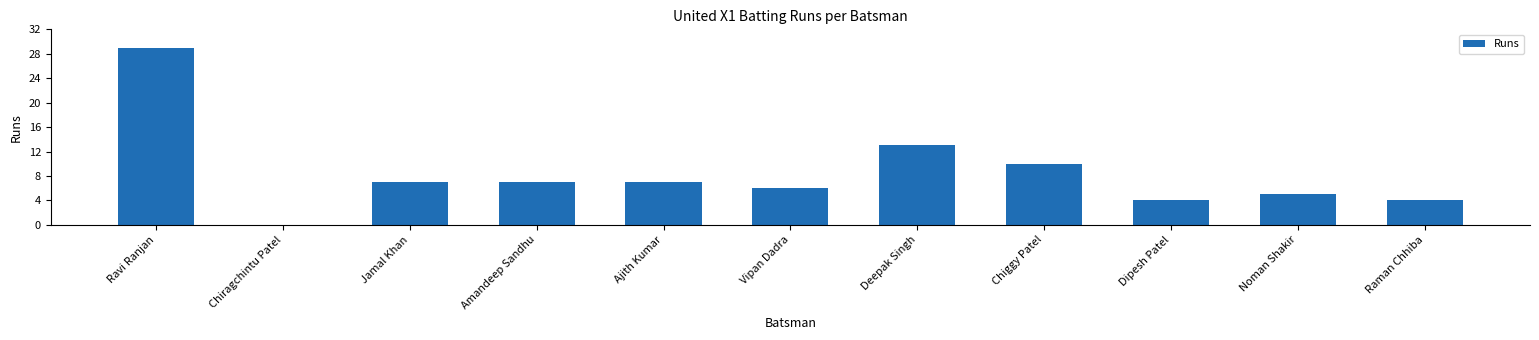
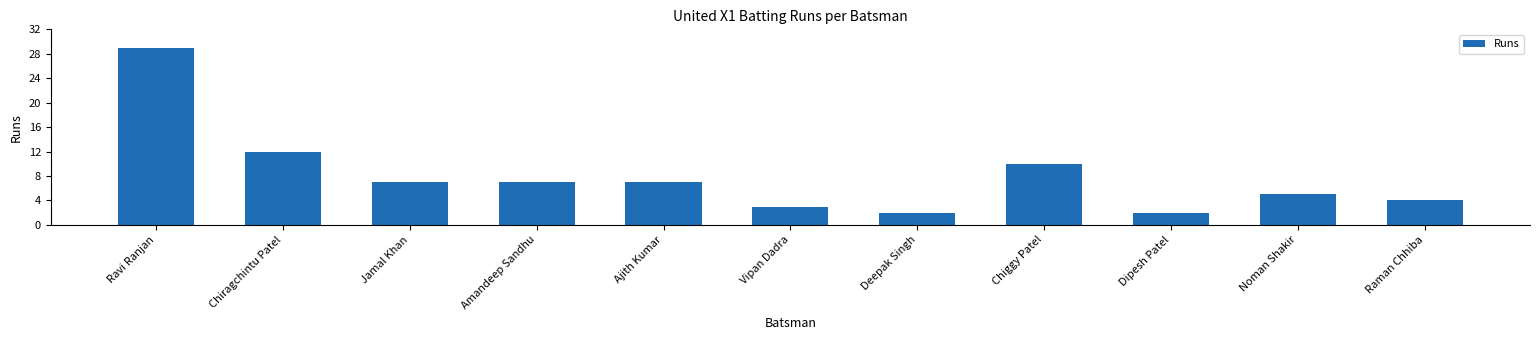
Chiragchintu Patel: 0 -> 12
Vipan Dadra: 6 -> 3
Deepak Singh: 13 -> 2
Dipesh Patel: 4 -> 2
